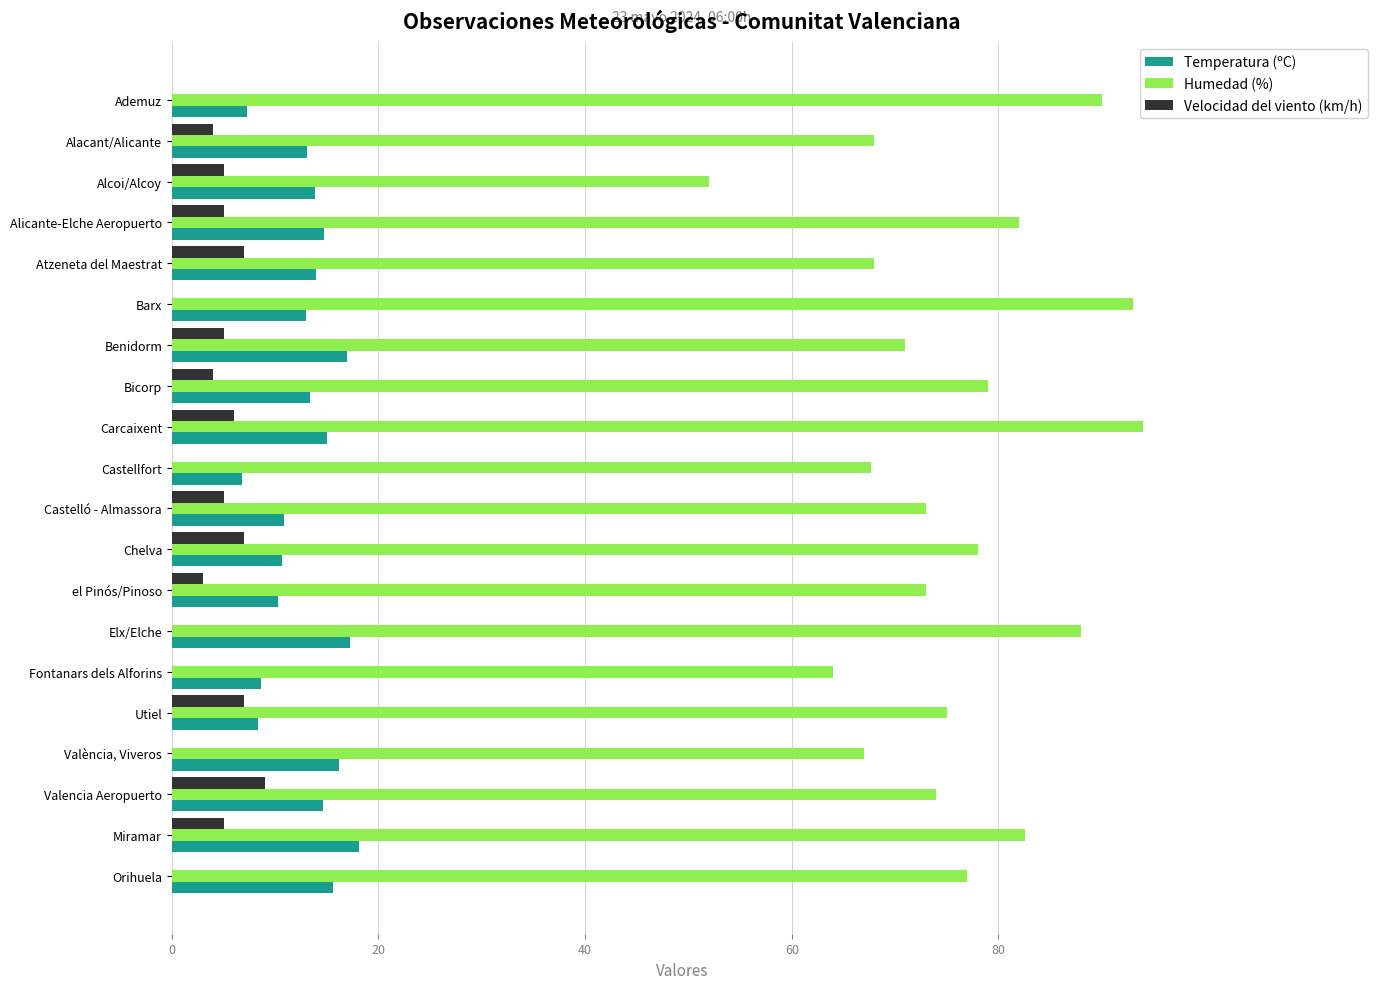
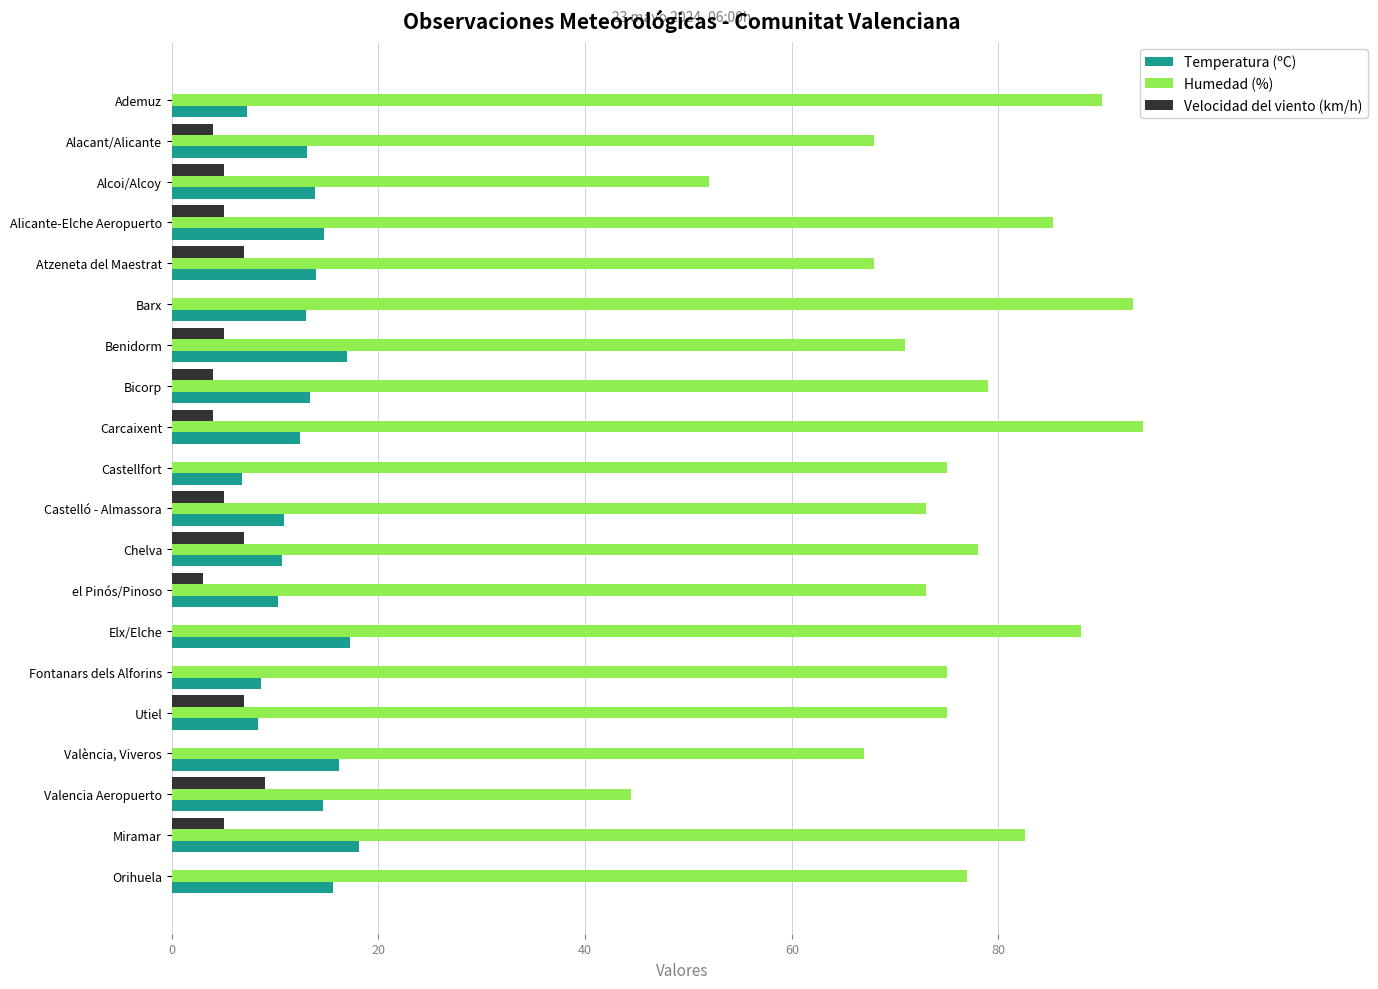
Humedad (%), Alicante-Elche Aeropuerto: 82.0 -> 85.3
Velocidad del viento (km/h), Carcaixent: 6 -> 4
Temperatura (ºC), Carcaixent: 15.0 -> 12.4
Humedad (%), Castellfort: 67.7 -> 75.0
Humedad (%), Fontanars dels Alforins: 64 -> 75
Humedad (%), Valencia Aeropuerto: 74.0 -> 44.4
